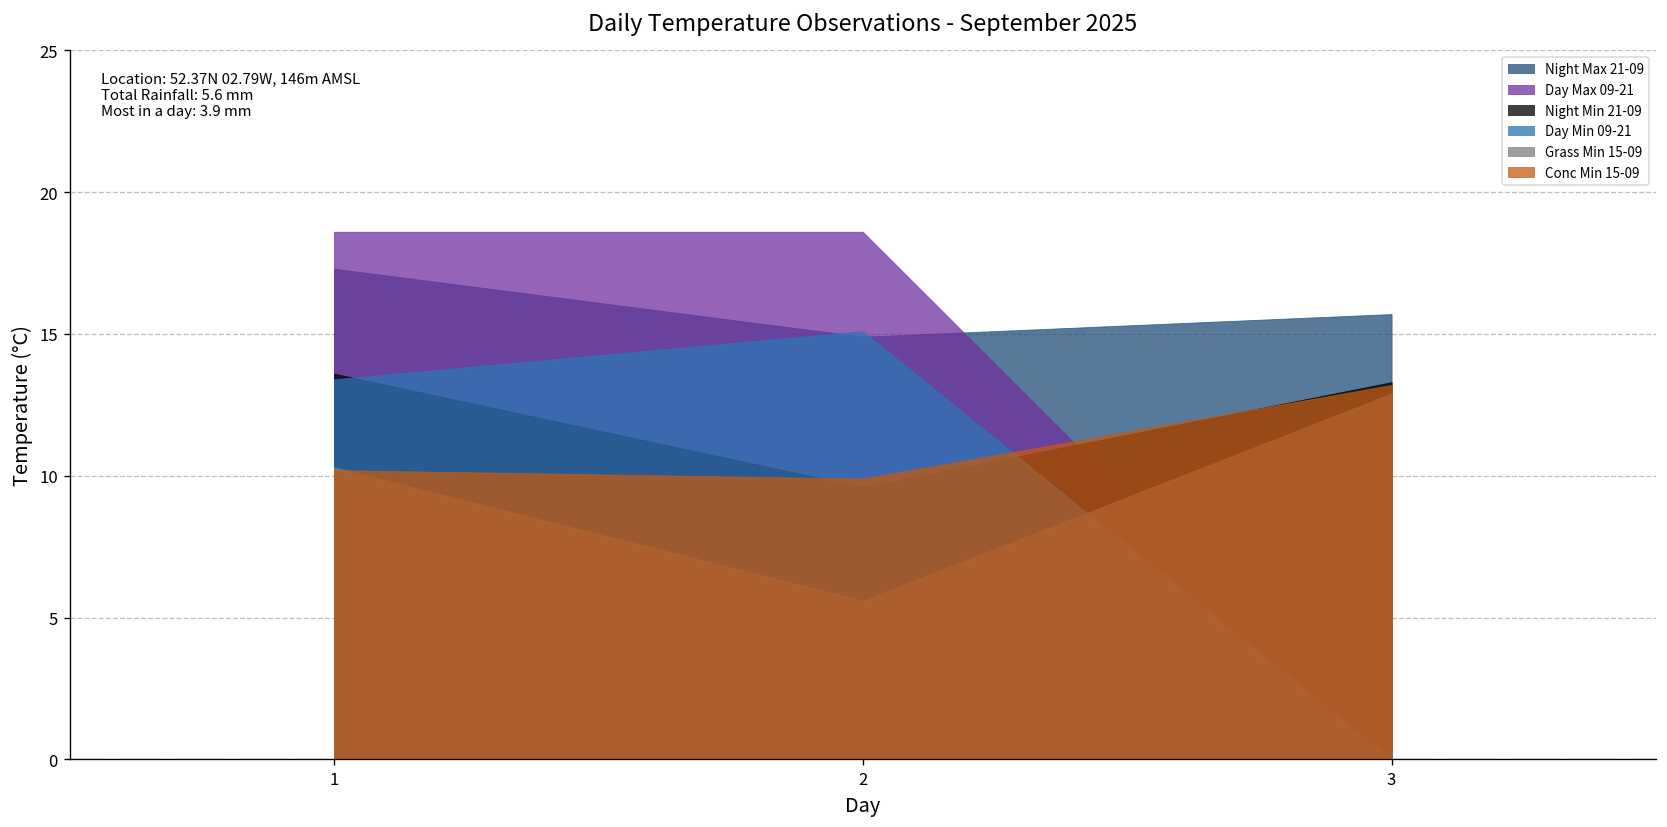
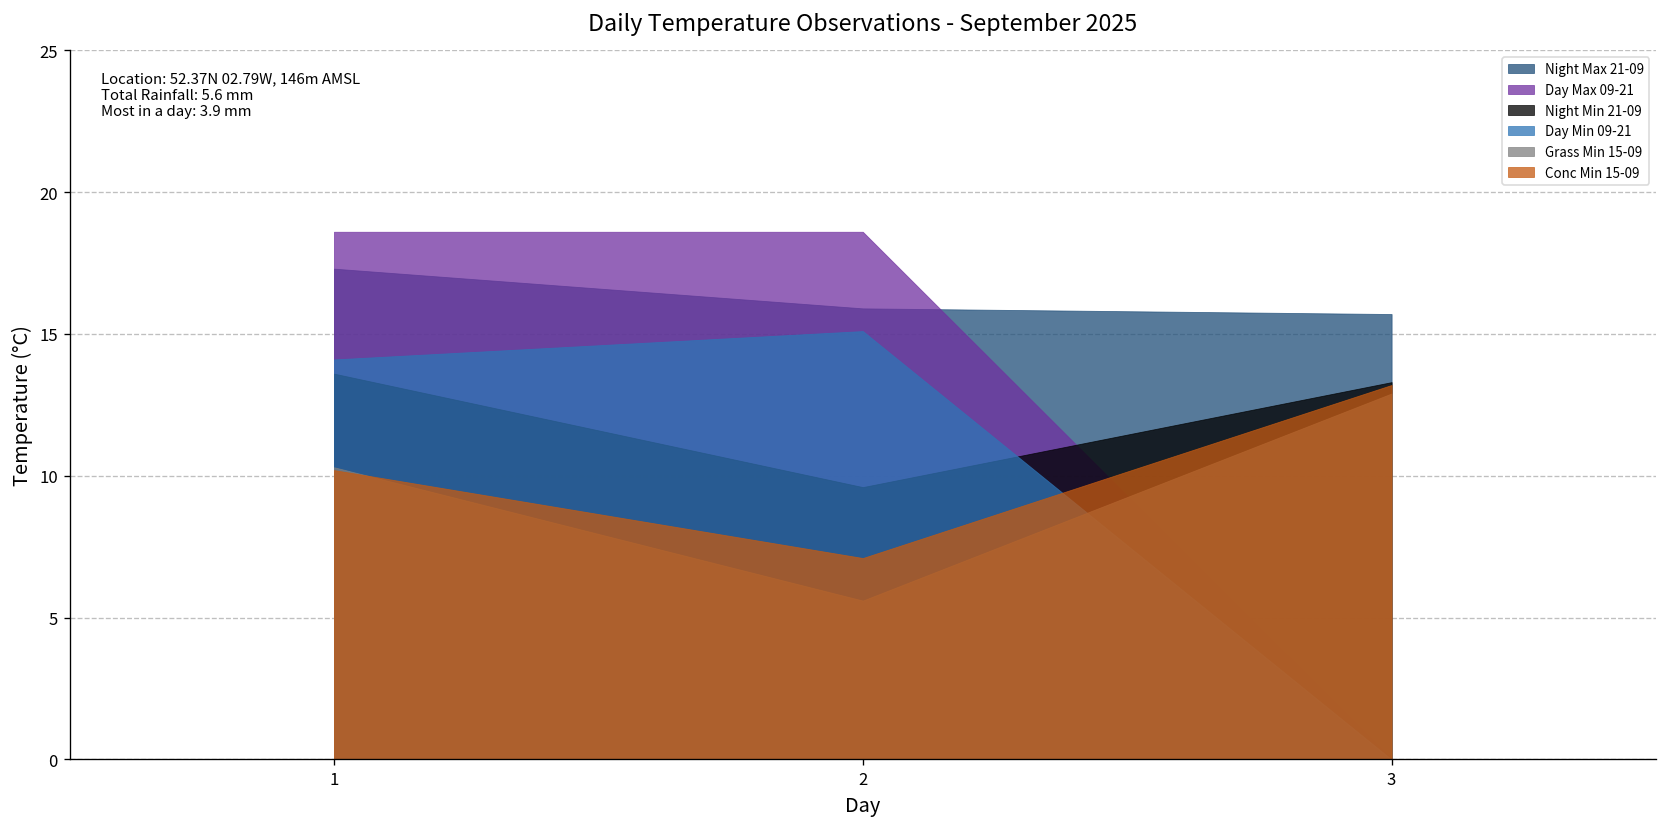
Day Min 09-21, 1: 13.4 -> 14.1
Night Max 21-09, 2: 14.9 -> 15.9
Conc Min 15-09, 2: 9.9 -> 7.1
